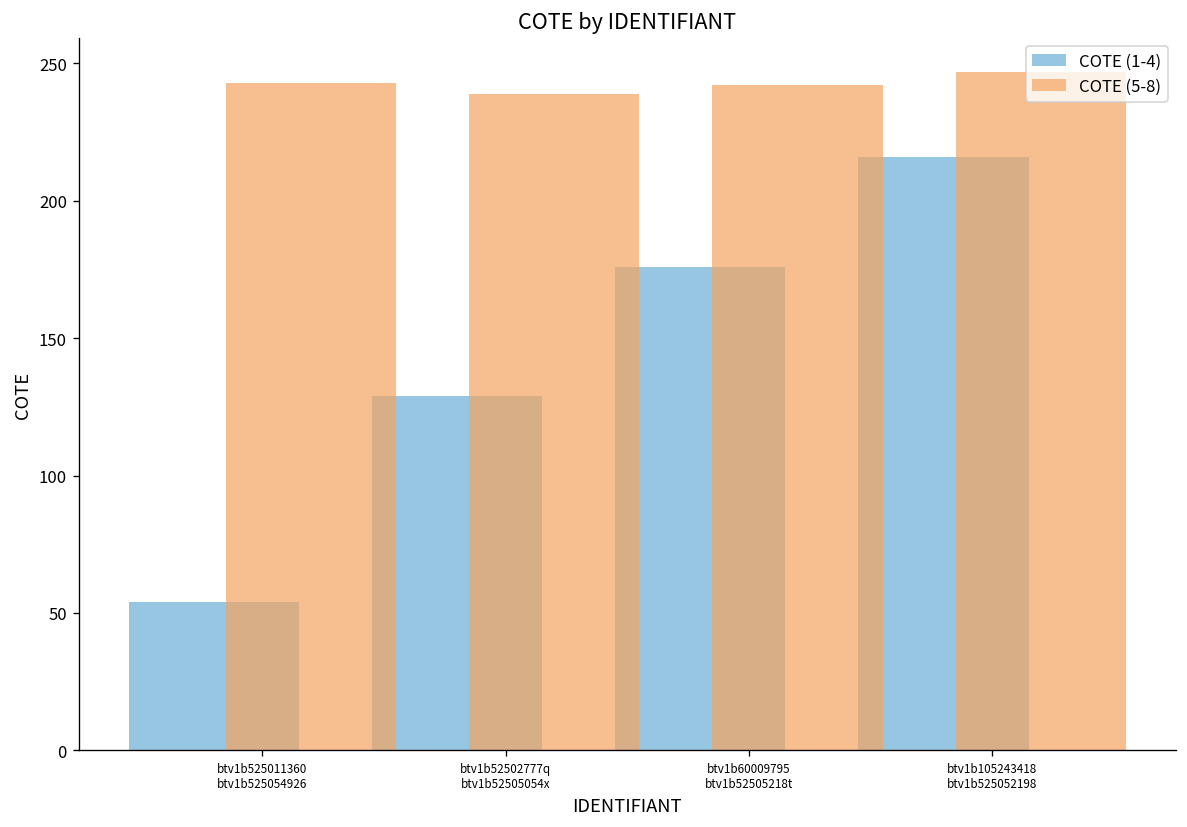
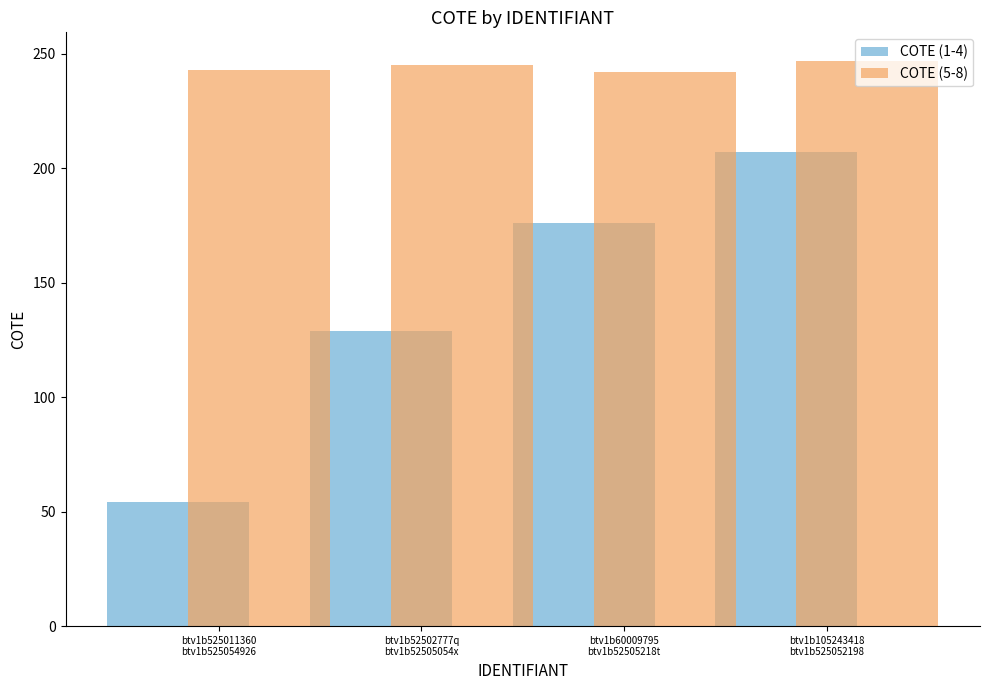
COTE (5-8), btv1b52502777q btv1b52505054x: 239 -> 245
COTE (1-4), btv1b105243418 btv1b525052198: 216 -> 207
